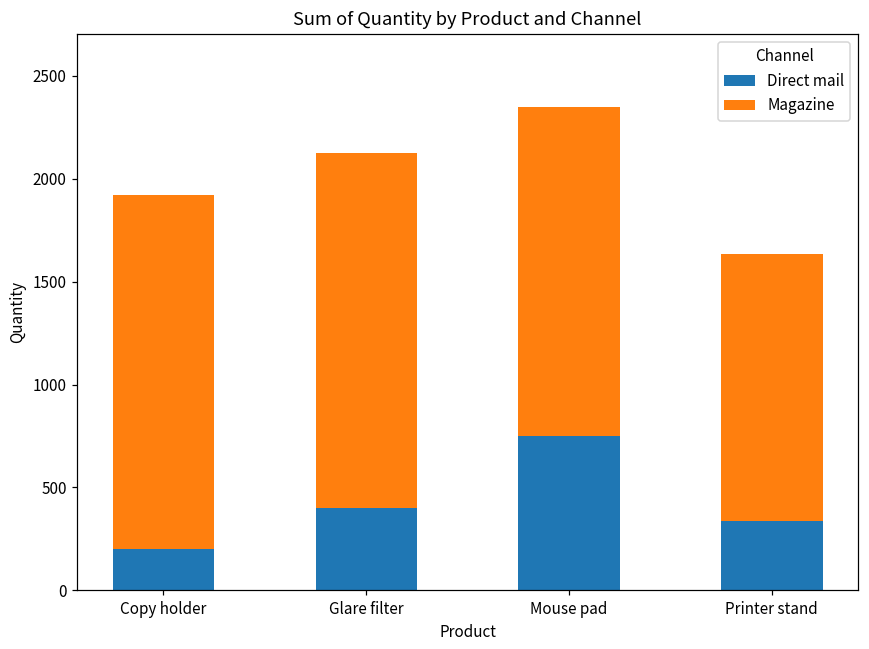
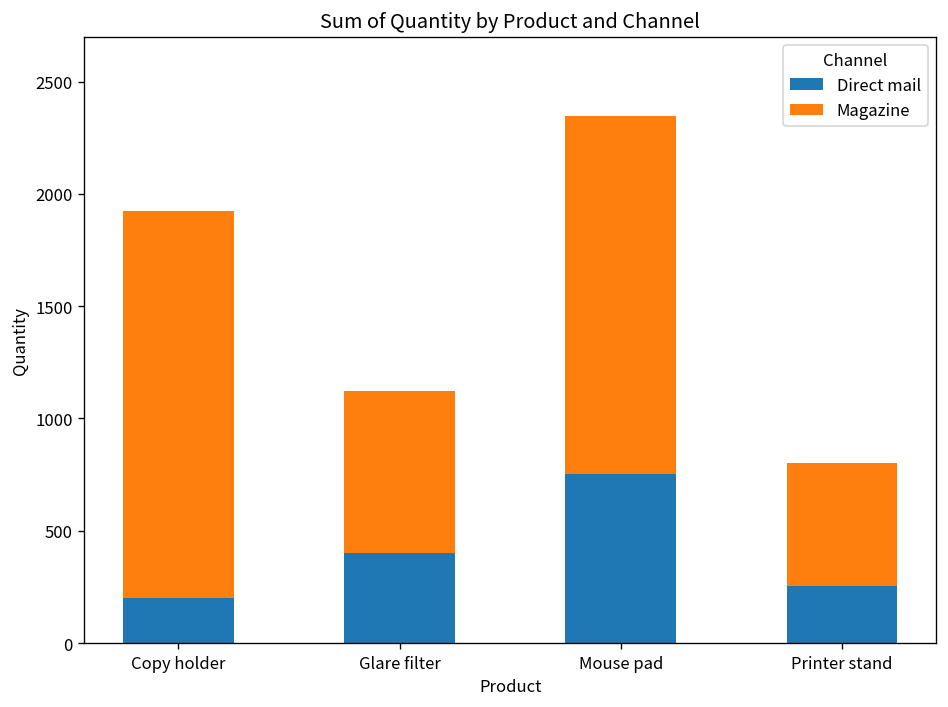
Magazine, Glare filter: 1720 -> 720
Direct mail, Printer stand: 340 -> 250
Magazine, Printer stand: 1290 -> 550
